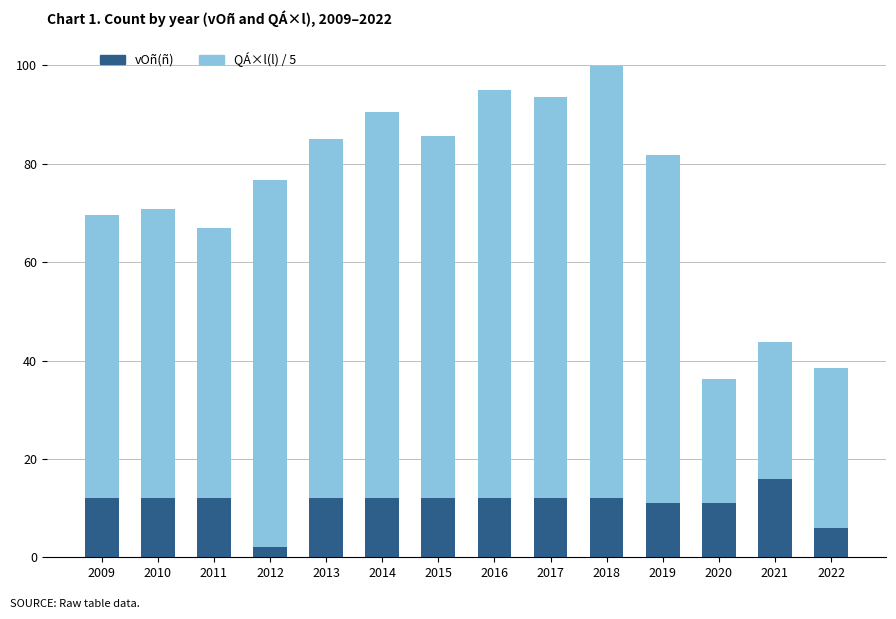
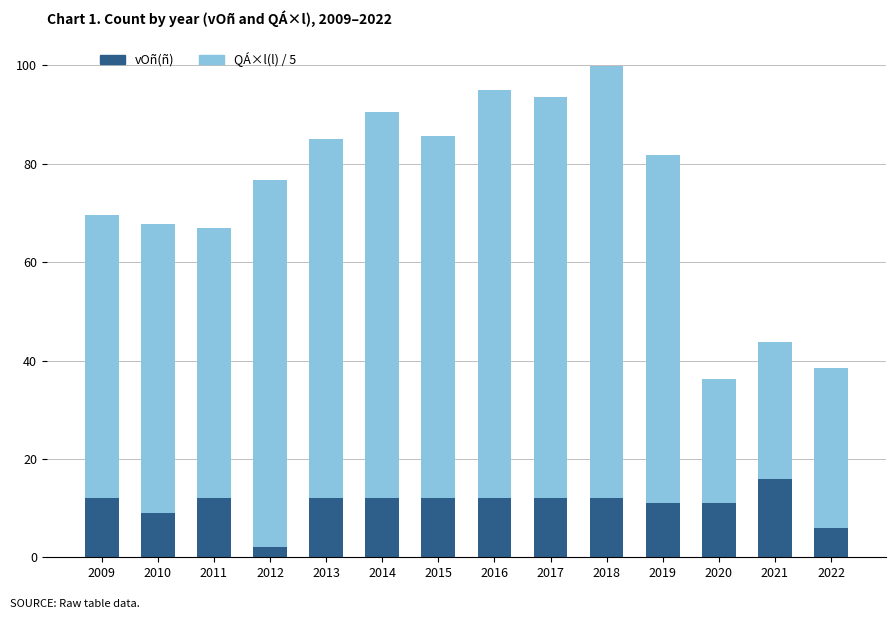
vOñ(ñ), 2010: 12 -> 9
